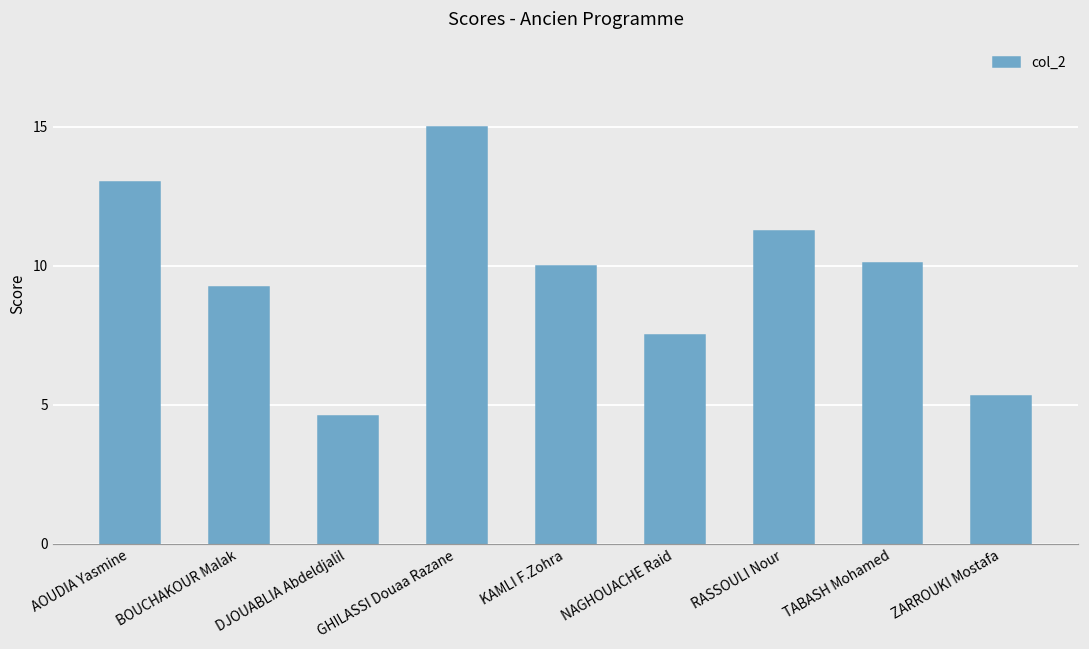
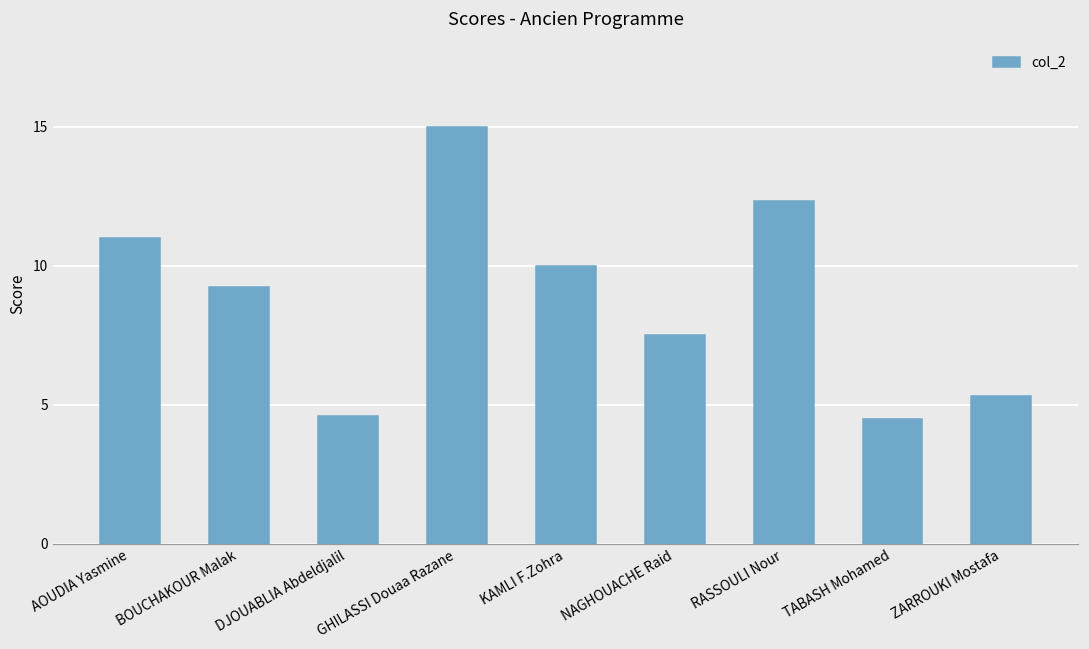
AOUDIA Yasmine: 13 -> 11
RASSOULI Nour: 11.3 -> 12.4
TABASH Mohamed: 10.1 -> 4.5
